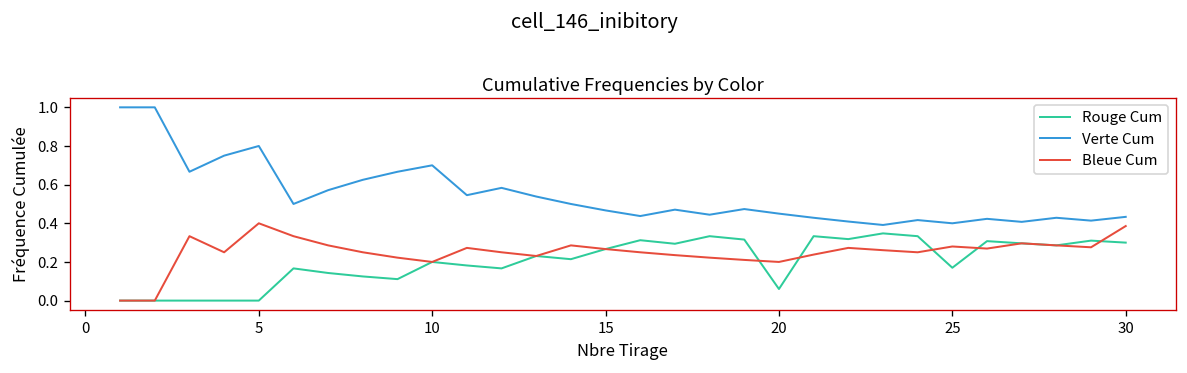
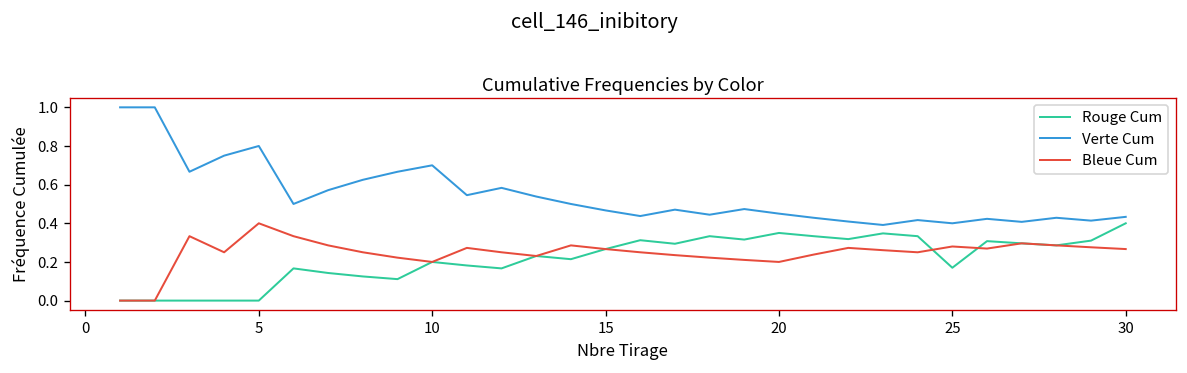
Rouge Cum, 20: 0.06 -> 0.35
Rouge Cum, 30: 0.3 -> 0.4
Bleue Cum, 30: 0.39 -> 0.27
